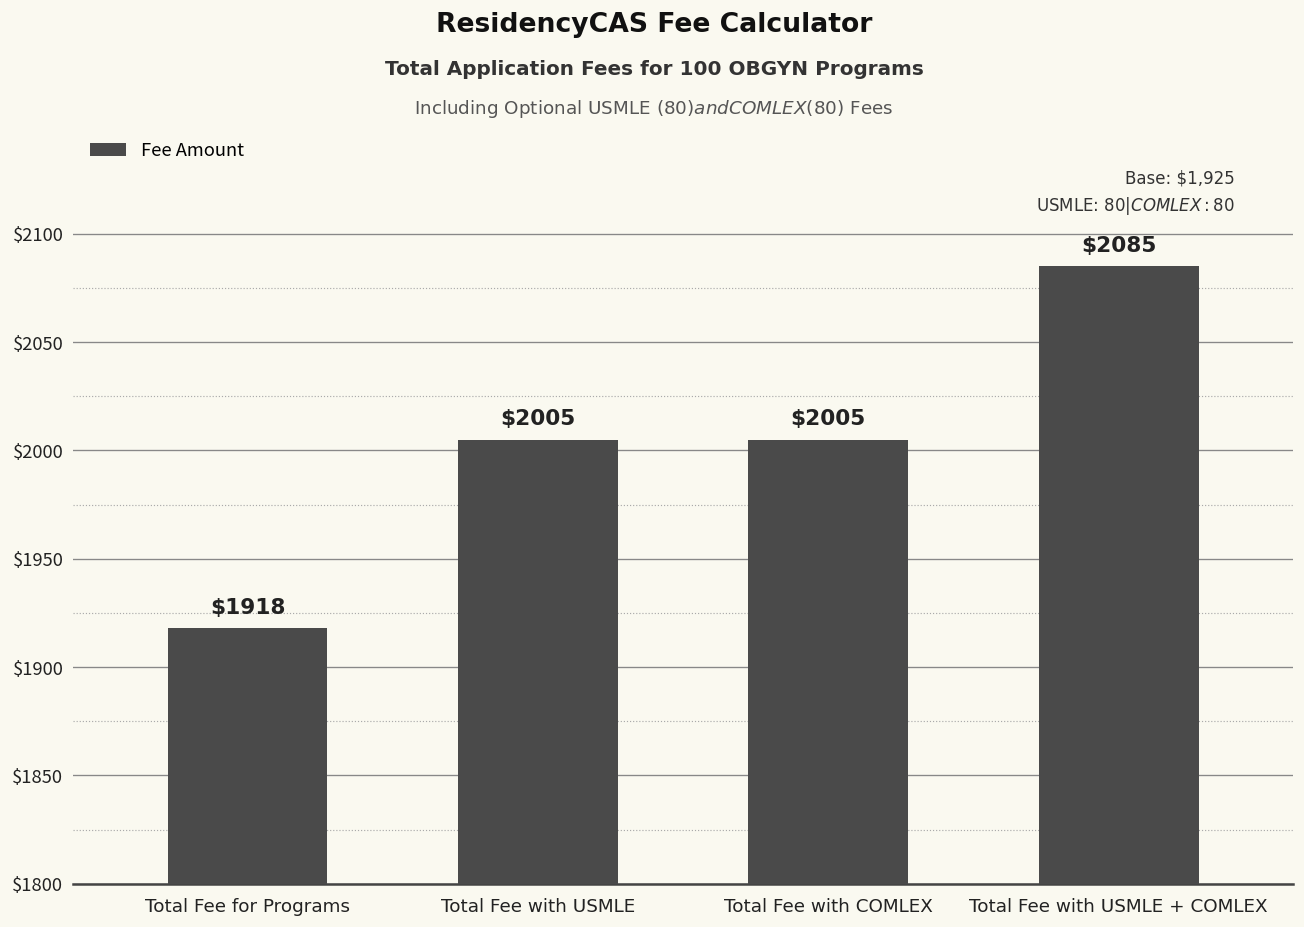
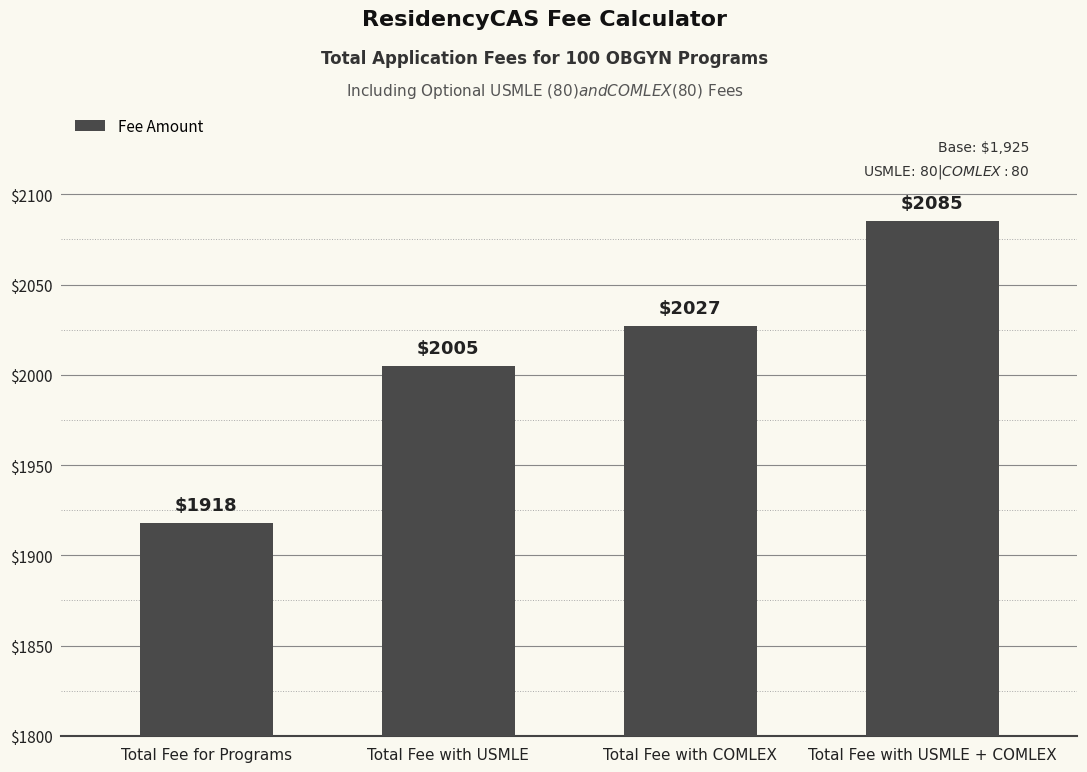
Total Fee with COMLEX: $2005 -> $2027
